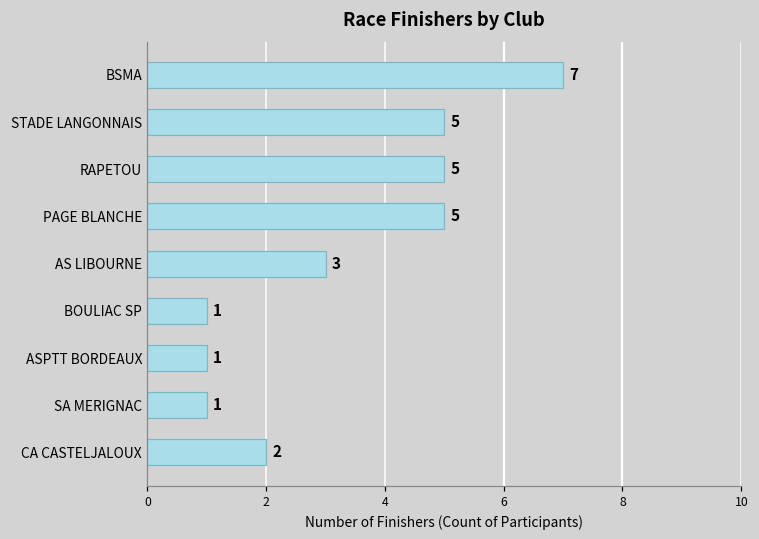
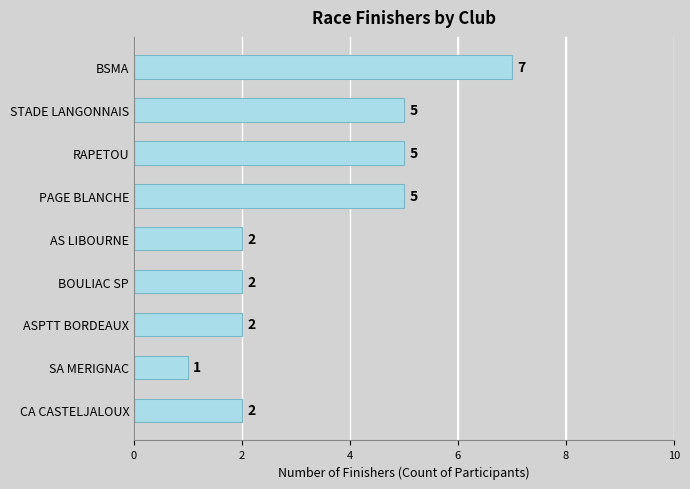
AS LIBOURNE: 3 -> 2
BOULIAC SP: 1 -> 2
ASPTT BORDEAUX: 1 -> 2
